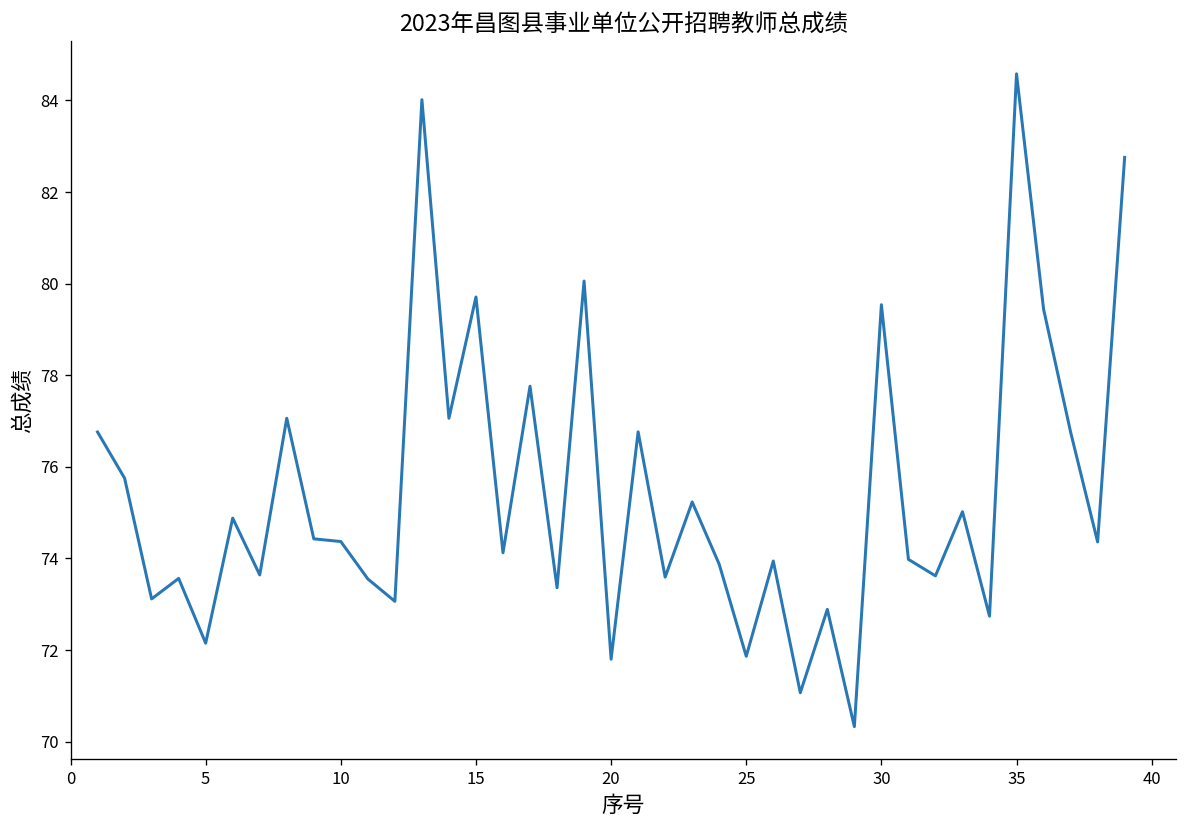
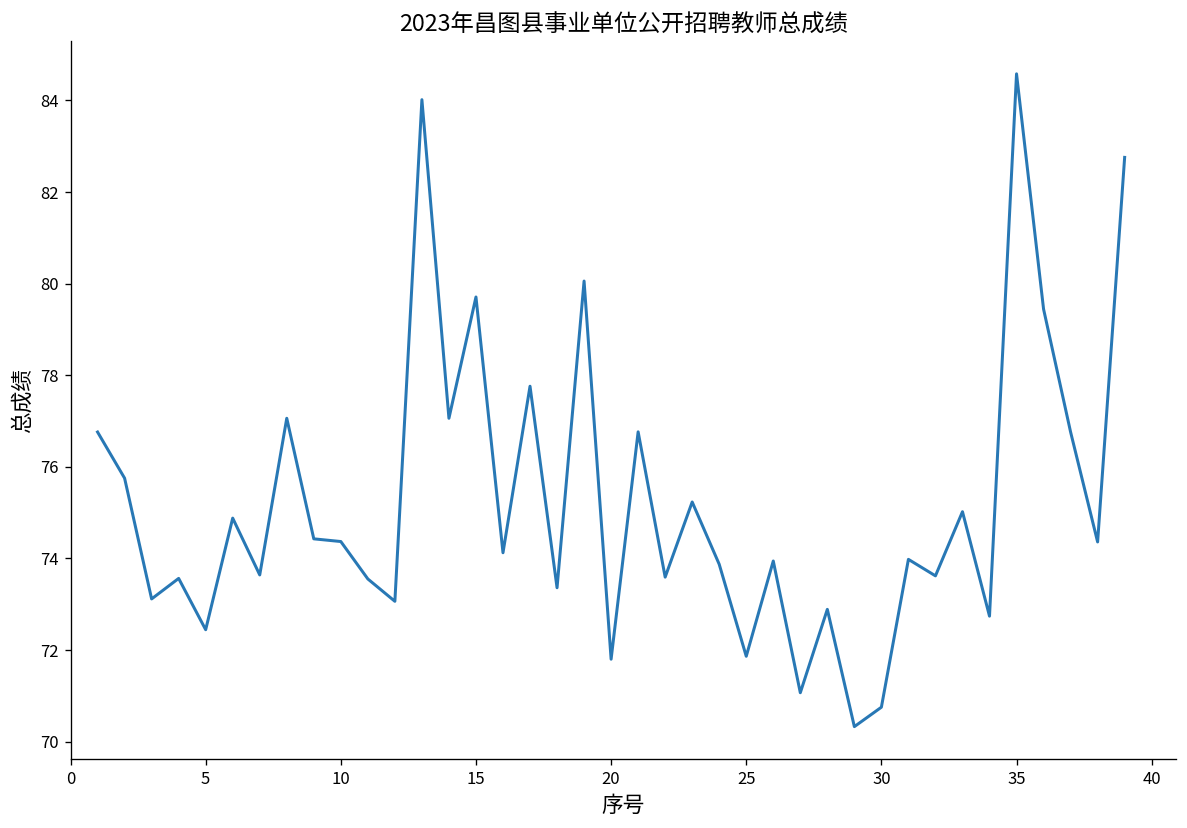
5: 72.2 -> 72.4
30: 79.5 -> 70.8
